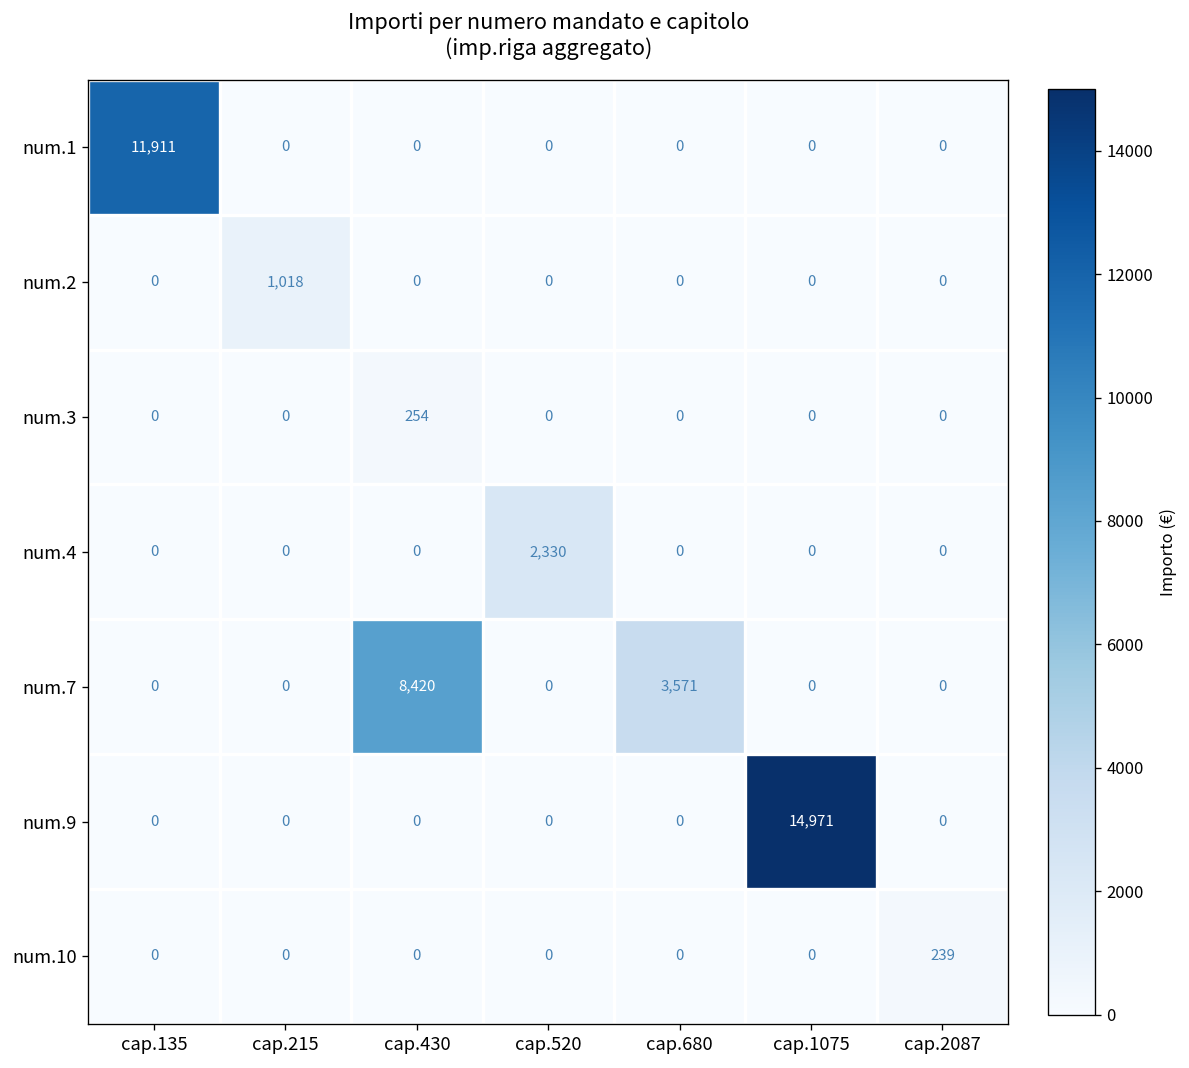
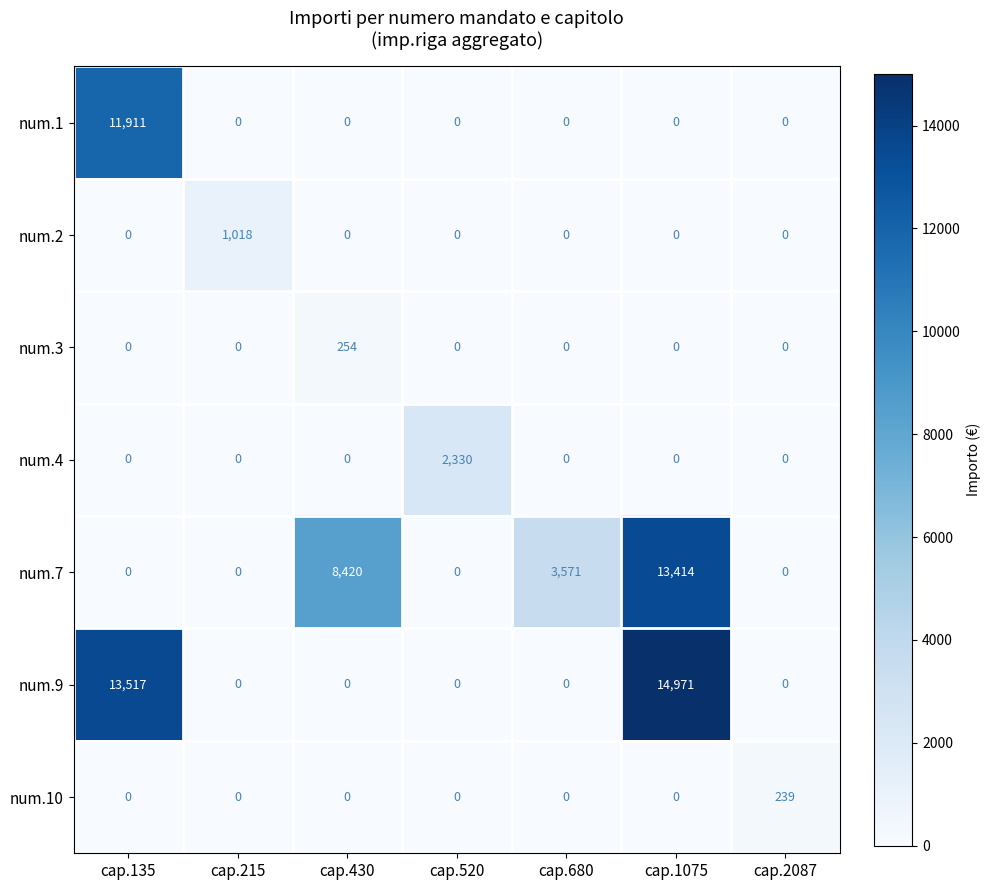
num.7, cap.1075: 0 -> 13,414
num.9, cap.135: 0 -> 13,517
